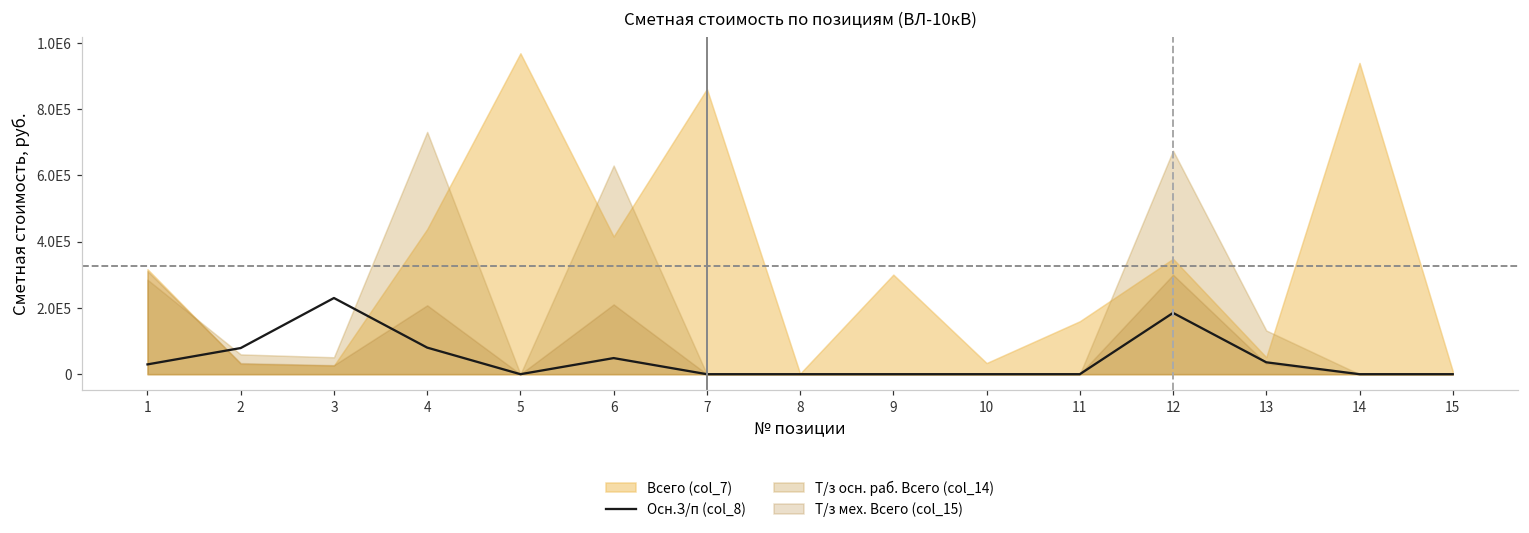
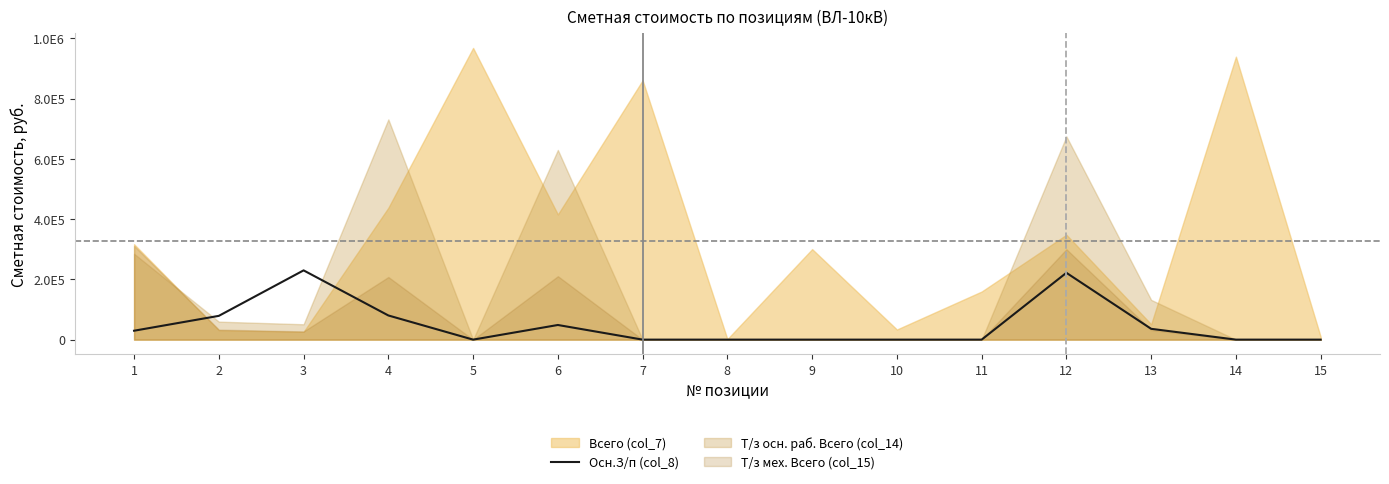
Осн.З/п (col_8), 12: 180000 -> 220000
